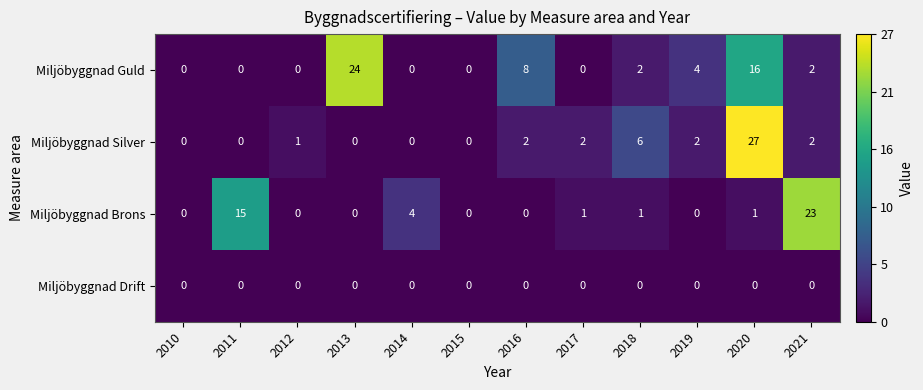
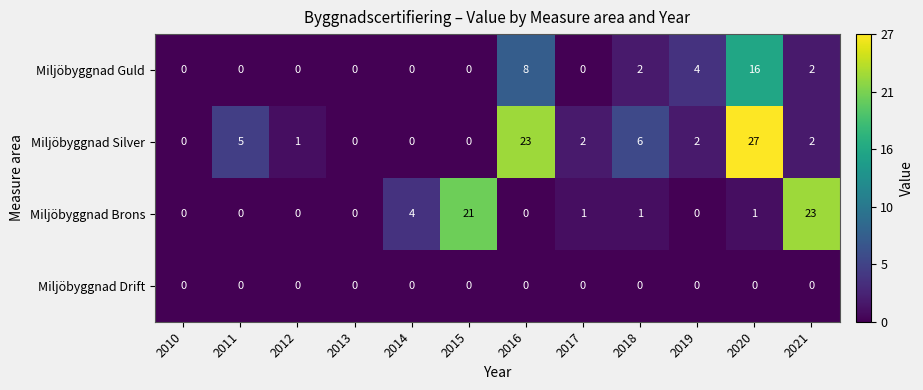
Miljöbyggnad Guld, 2013: 24 -> 0
Miljöbyggnad Silver, 2011: 0 -> 5
Miljöbyggnad Silver, 2016: 2 -> 23
Miljöbyggnad Brons, 2011: 15 -> 0
Miljöbyggnad Brons, 2015: 0 -> 21
